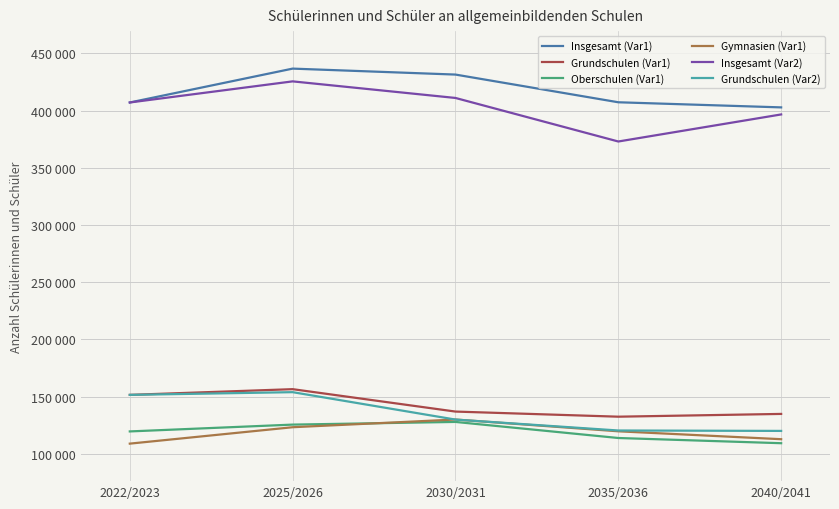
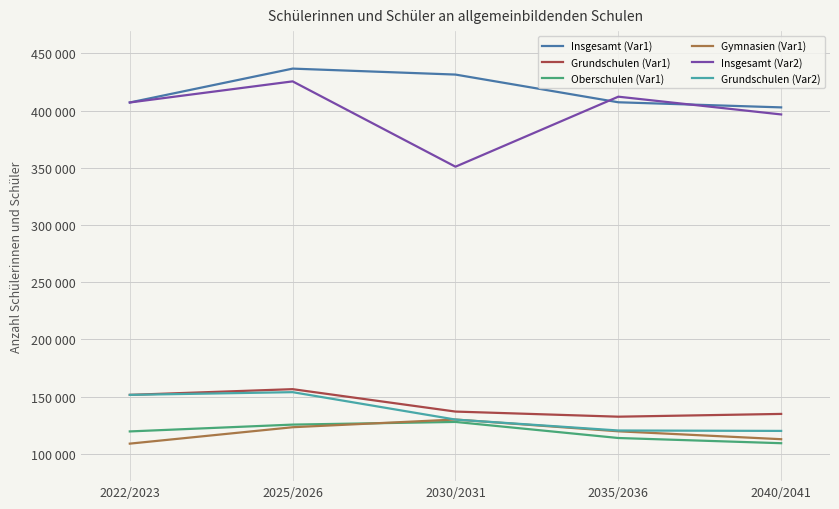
Insgesamt (Var2), 2030/2031: 411000 -> 351000
Insgesamt (Var2), 2035/2036: 373000 -> 412000
